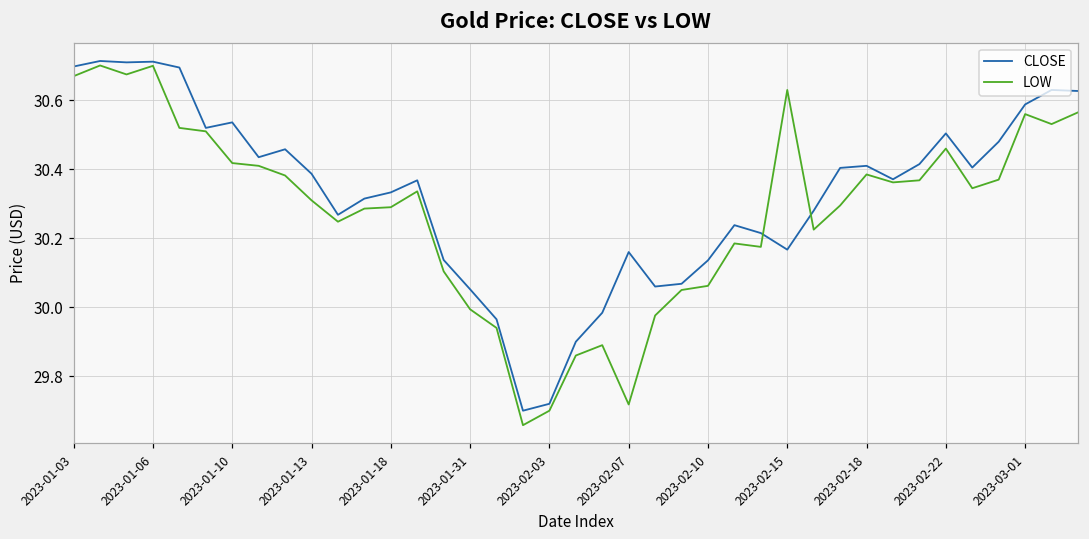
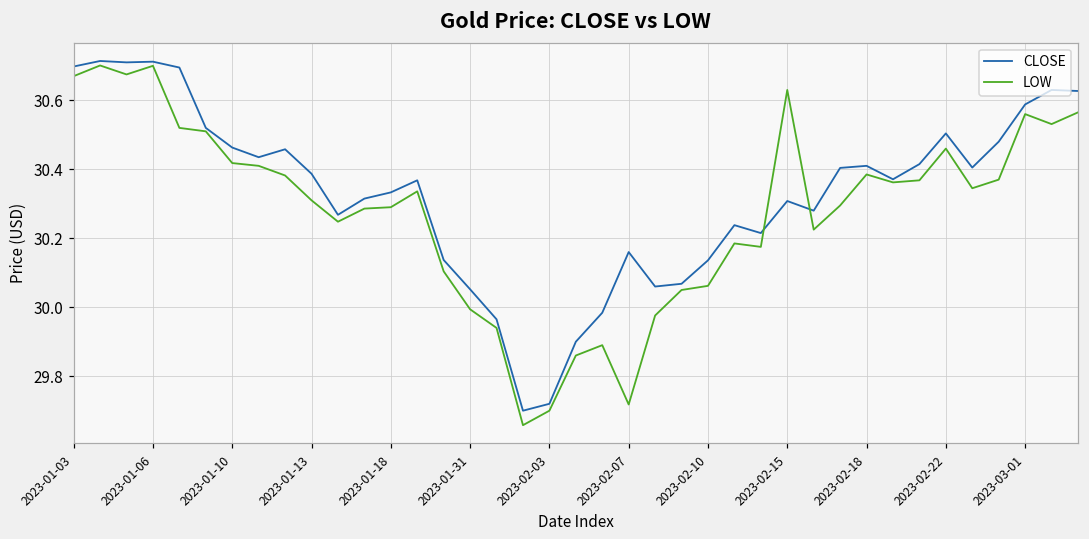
CLOSE, 2023-01-10: 30.54 -> 30.46
CLOSE, 2023-02-15: 30.17 -> 30.31
